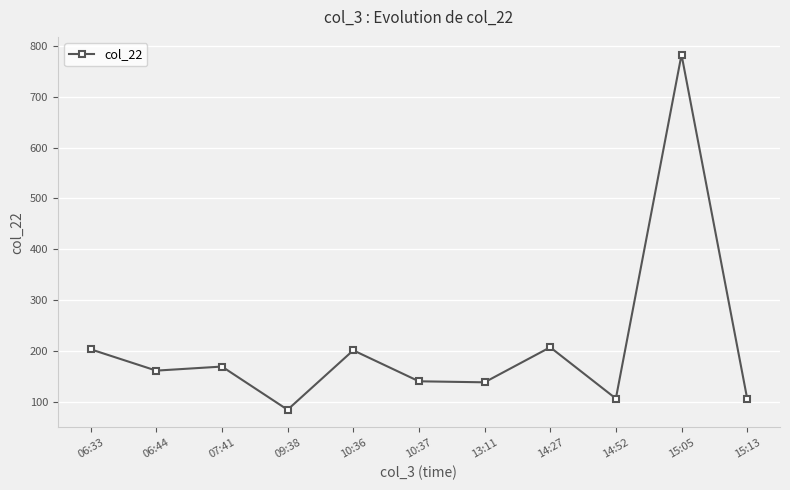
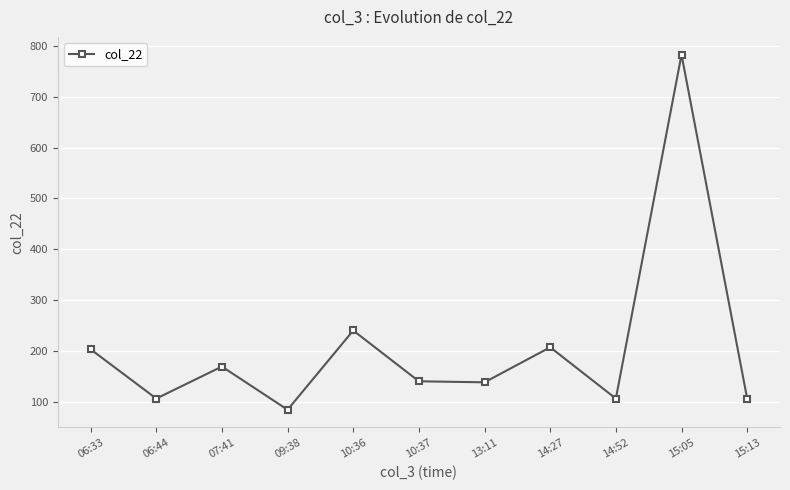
06:44: 160 -> 110
10:36: 200 -> 240
